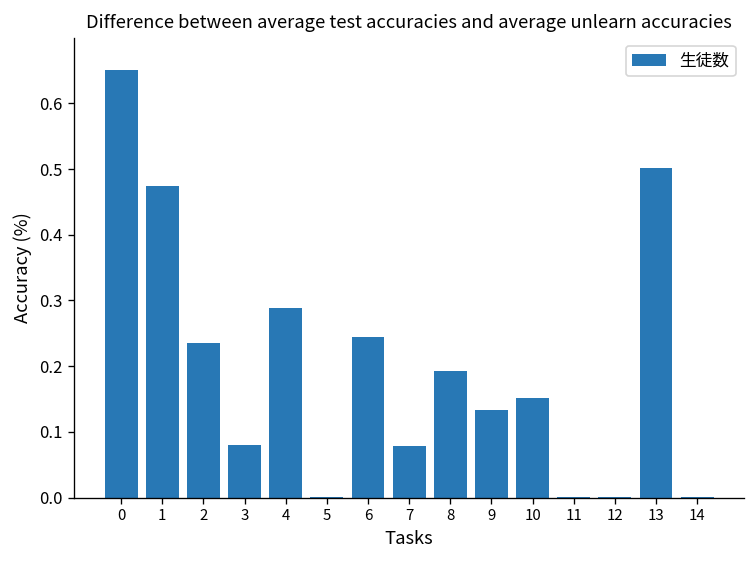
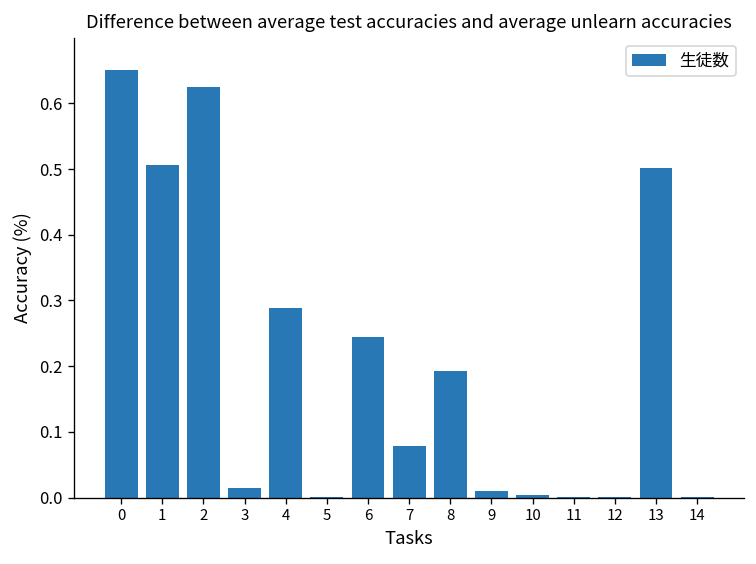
1: 0.47 -> 0.51
2: 0.24 -> 0.63
3: 0.08 -> 0.01
9: 0.13 -> 0.01
10: 0.15 -> 0.00
